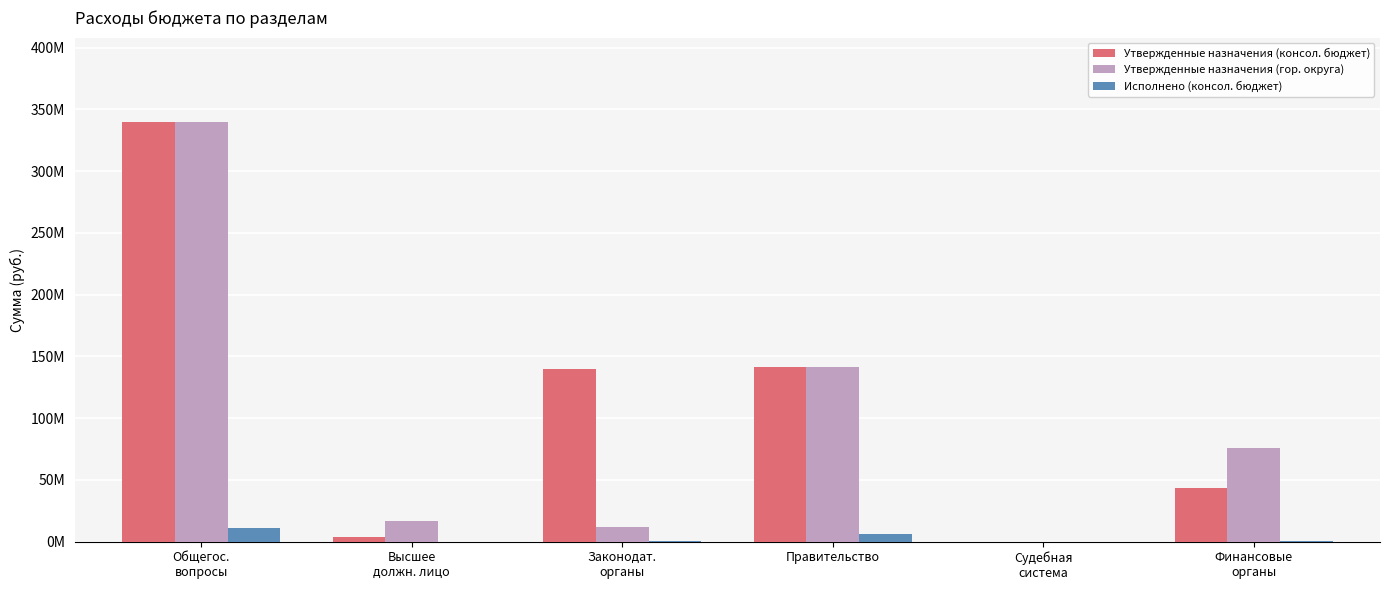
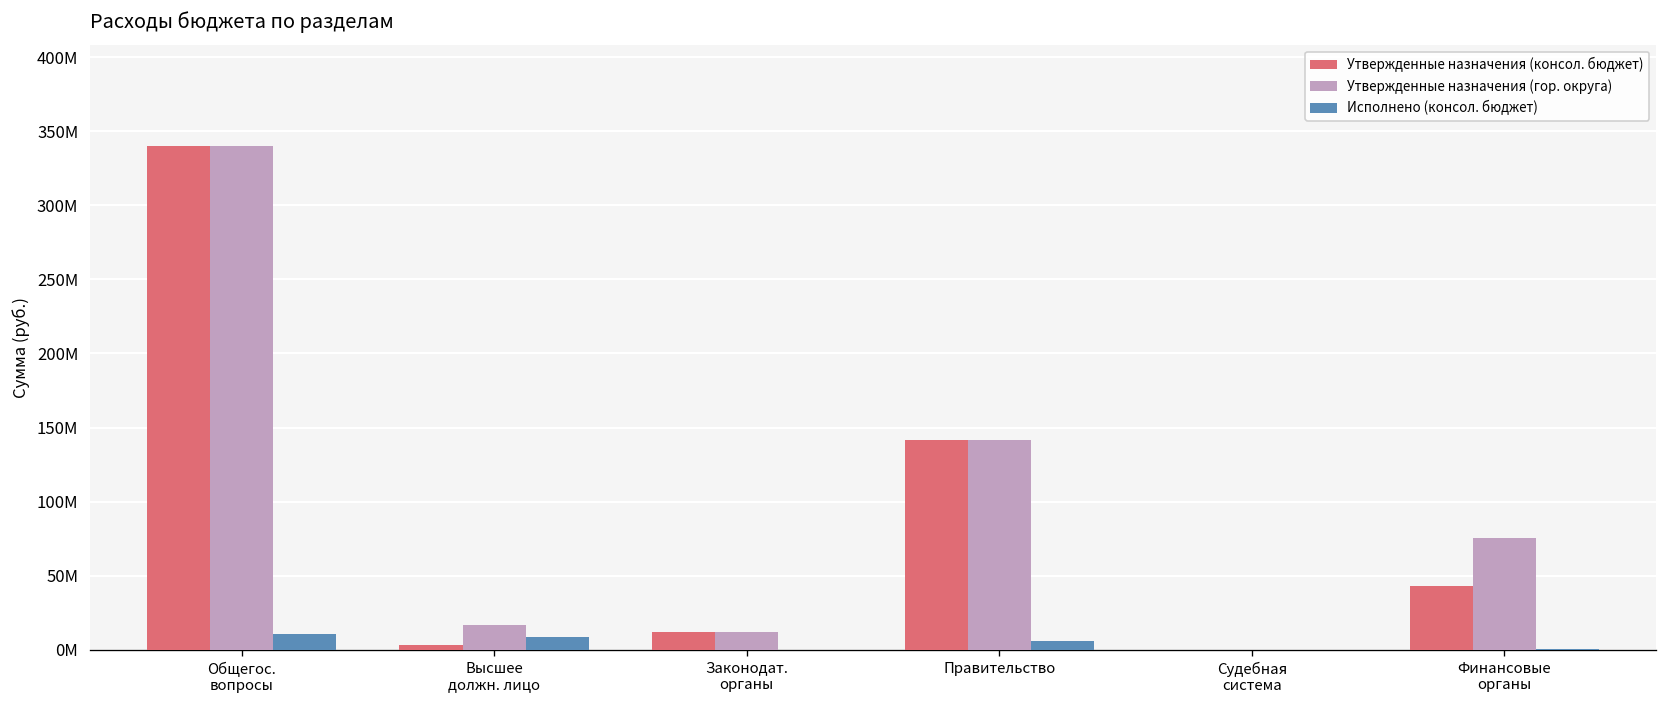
Исполнено (консол. бюджет), Высшее должн. лицо: 0 -> 9000000
Утвержденные назначения (консол. бюджет), Законодат. органы: 140000000 -> 12000000
